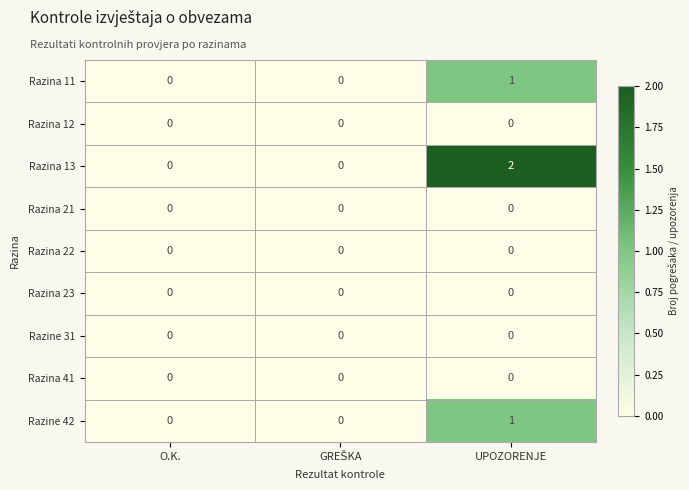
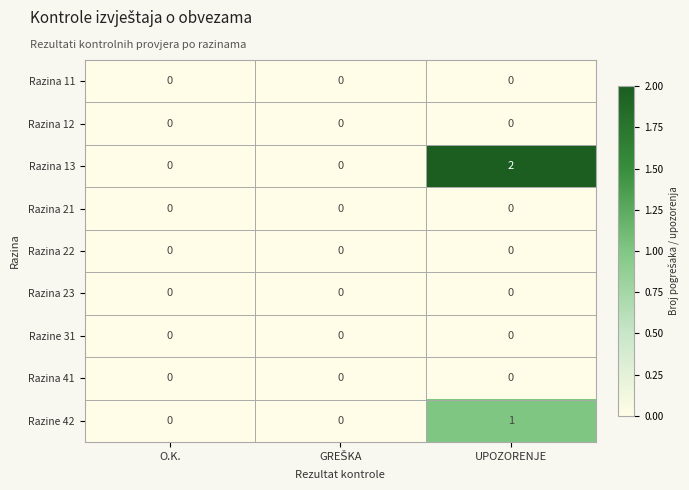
Razina 11, UPOZORENJE: 1 -> 0
